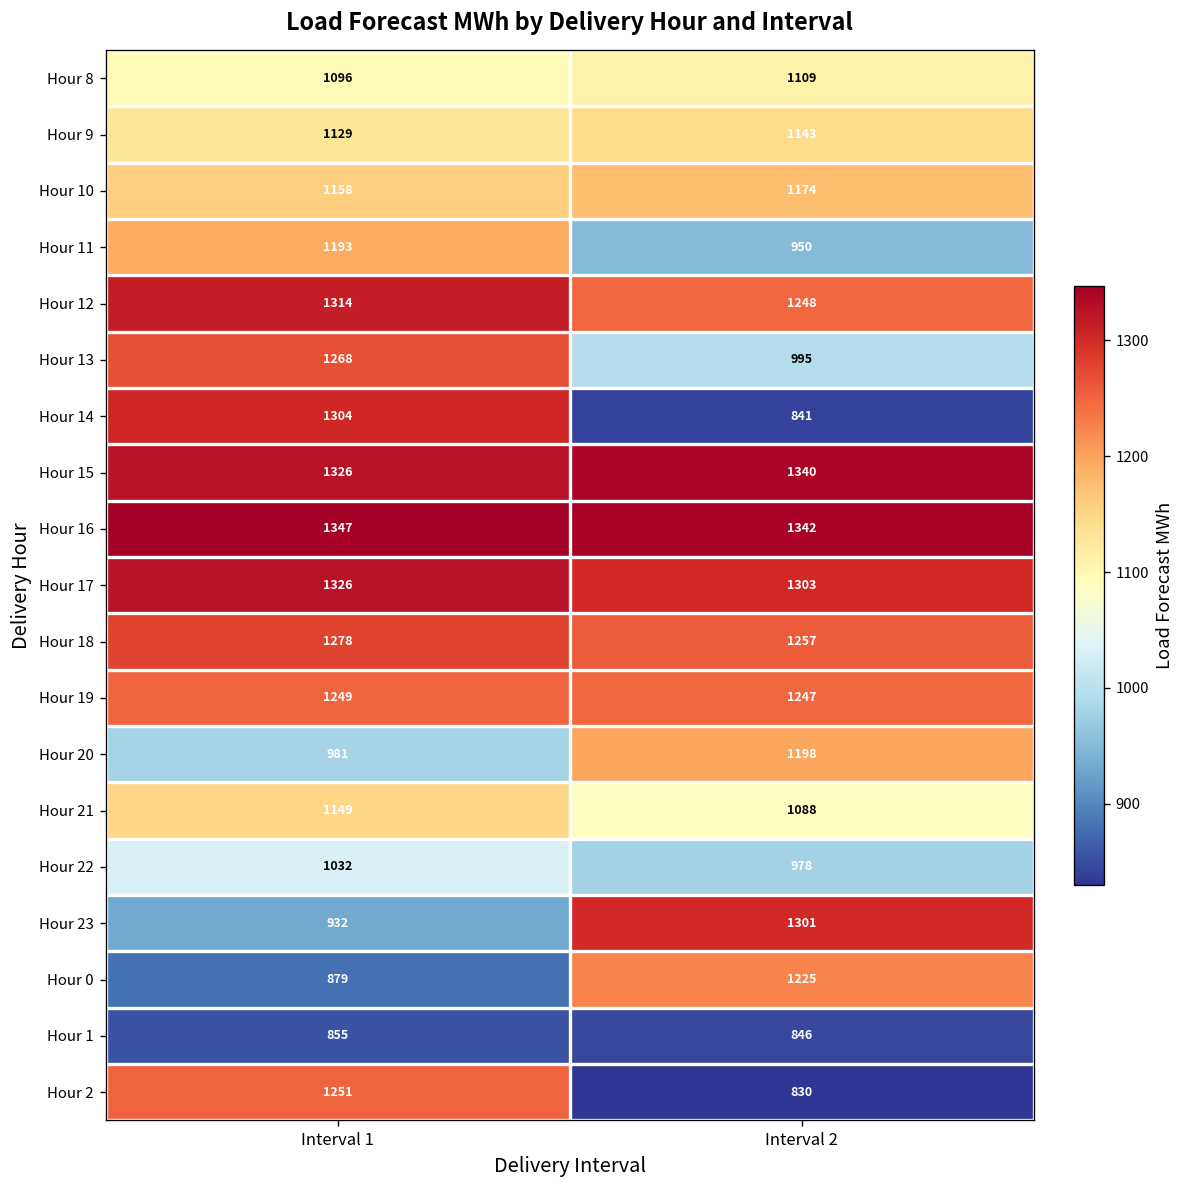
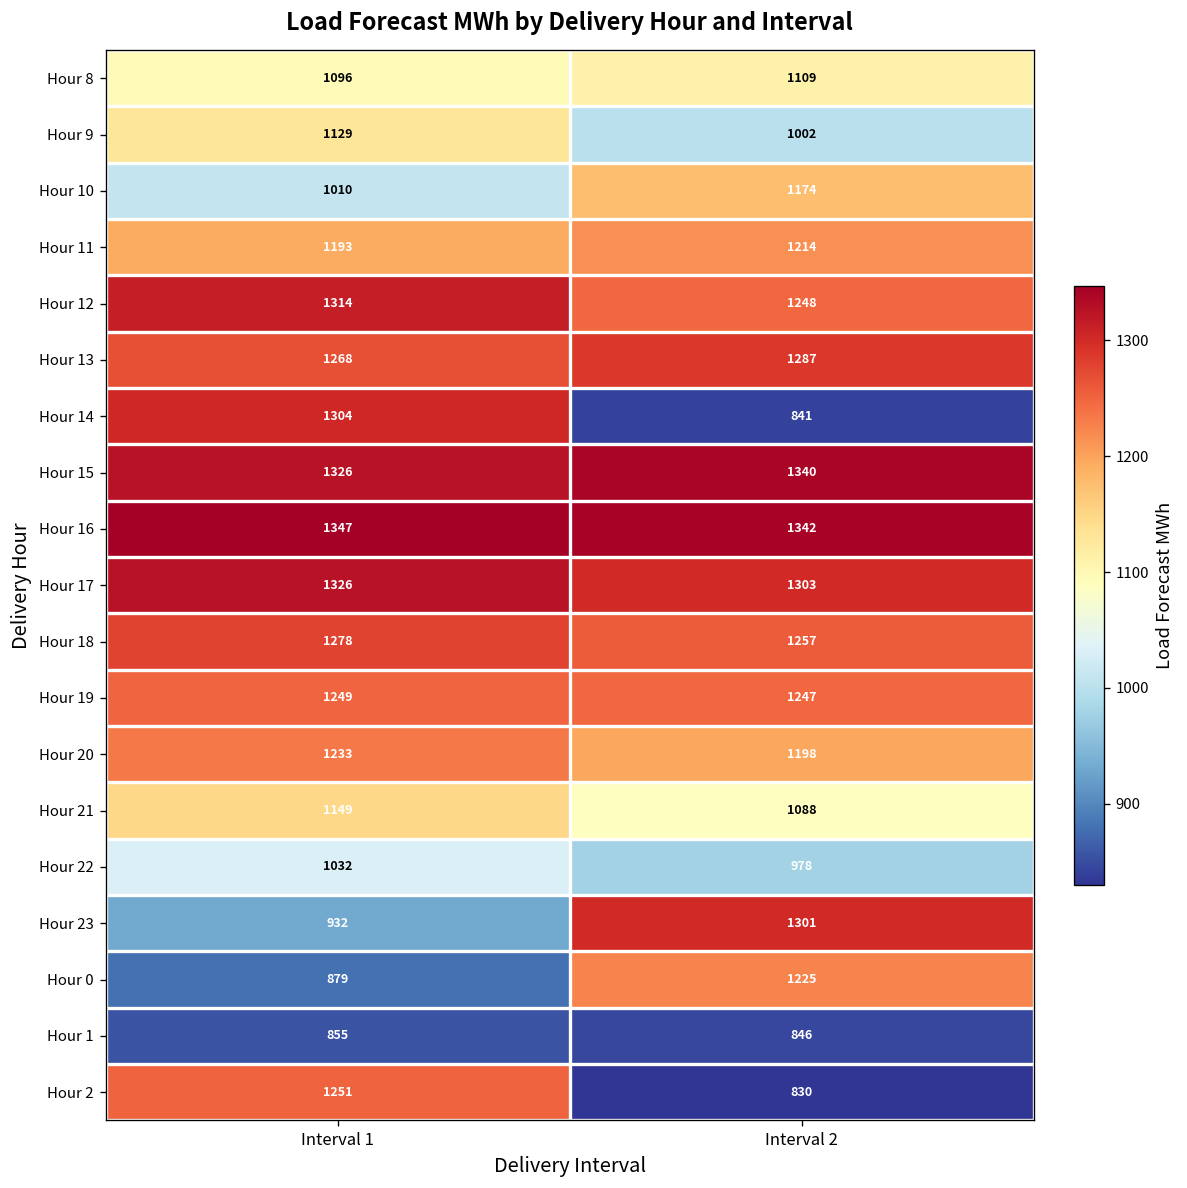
Hour 9, Interval 2: 1143 -> 1002
Hour 10, Interval 1: 1158 -> 1010
Hour 11, Interval 2: 950 -> 1214
Hour 13, Interval 2: 995 -> 1287
Hour 20, Interval 1: 981 -> 1233
